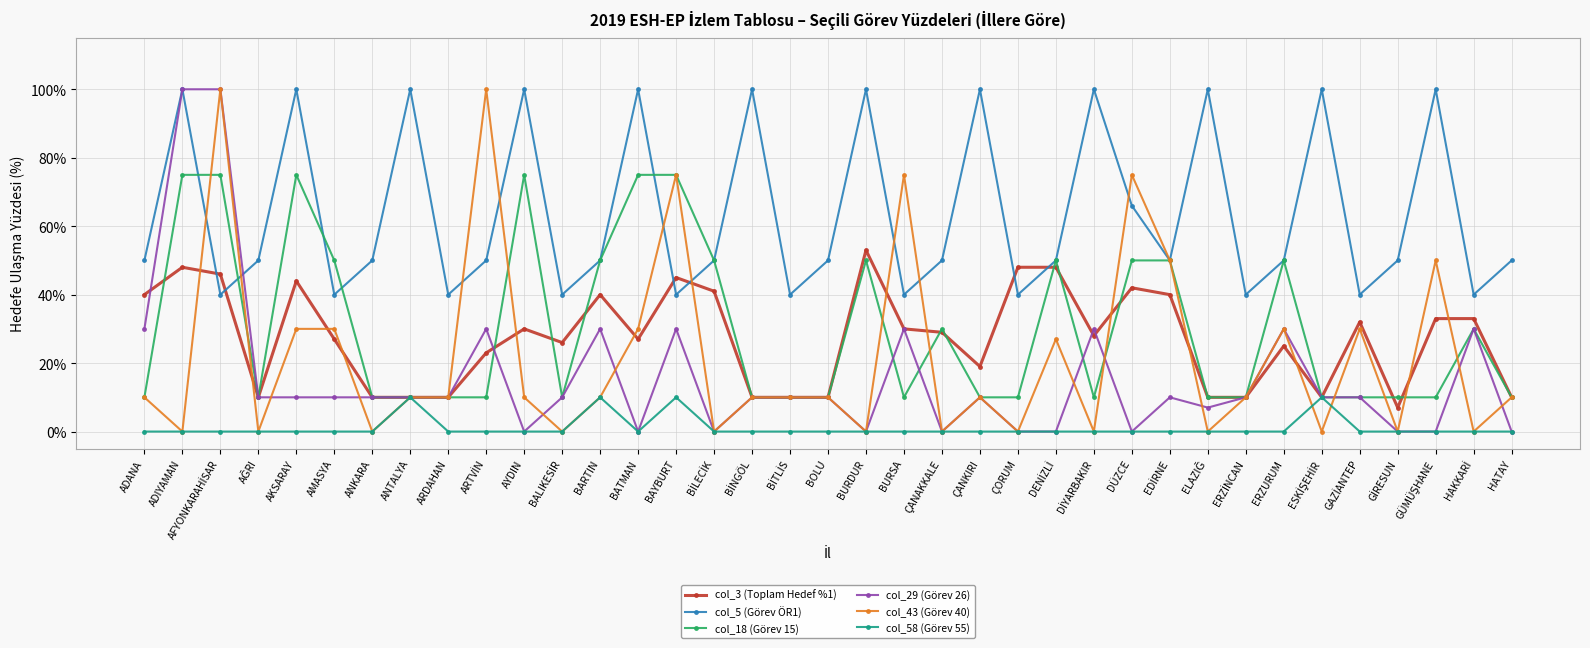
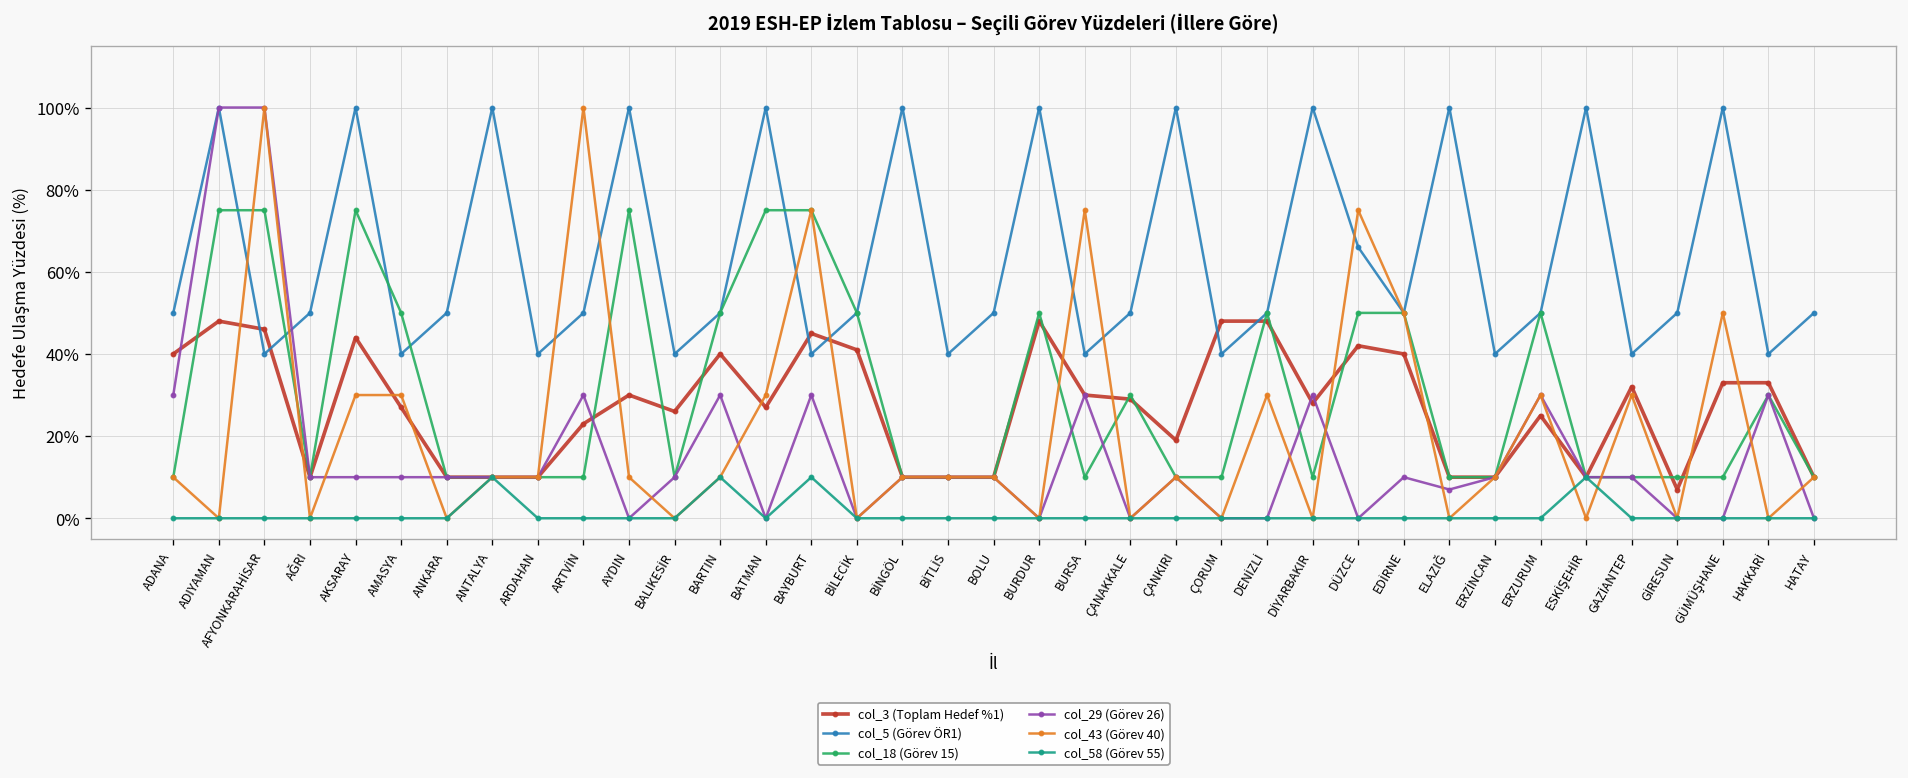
col_3 (Toplam Hedef %1), BURDUR: 53% -> 48%
col_43 (Görev 40), DENİZLİ: 27% -> 30%
